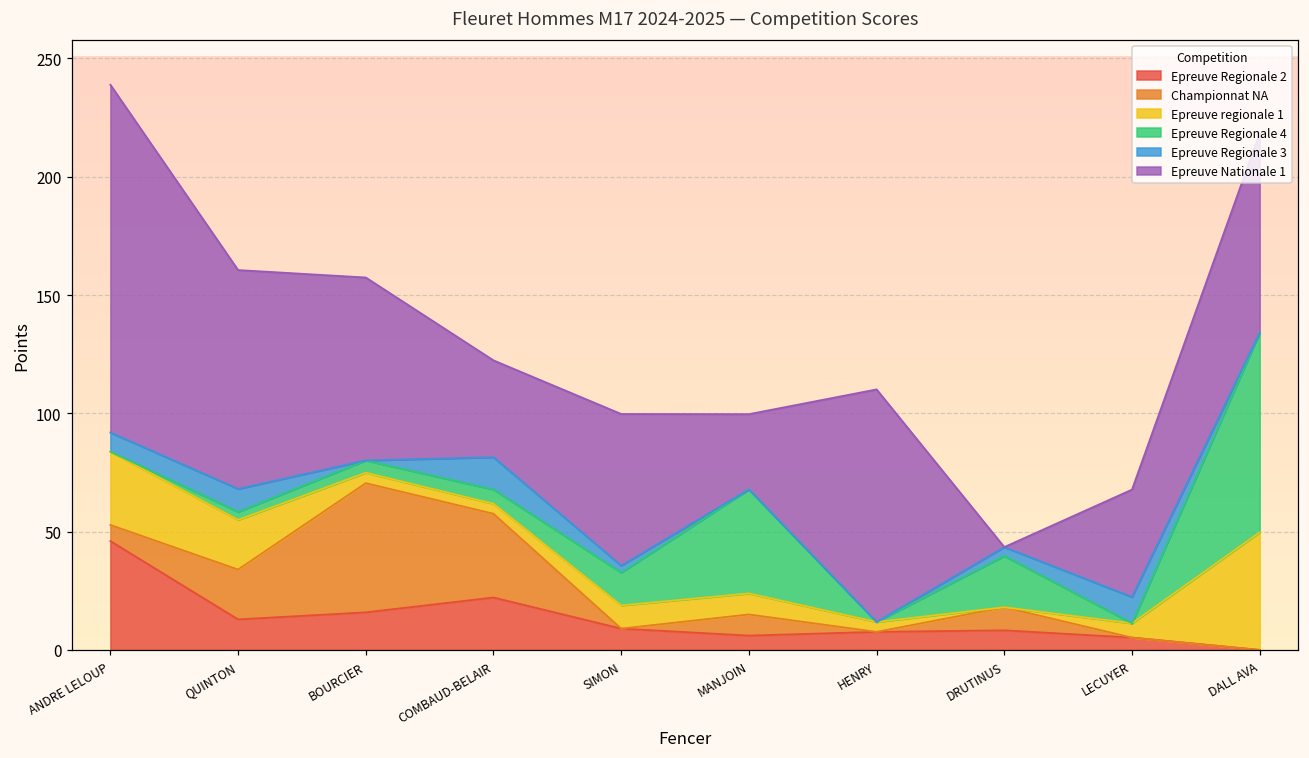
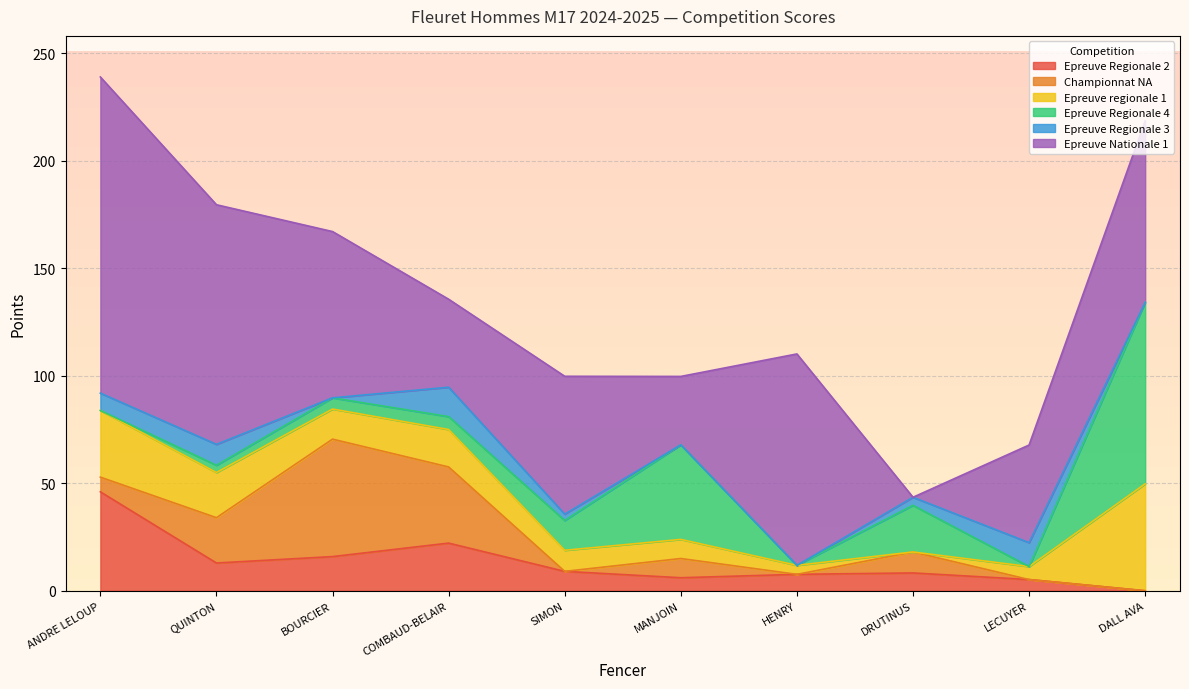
Epreuve Nationale 1, QUINTON: 92 -> 111
Epreuve regionale 1, BOURCIER: 4 -> 14
Epreuve regionale 1, COMBAUD-BELAIR: 4 -> 17
